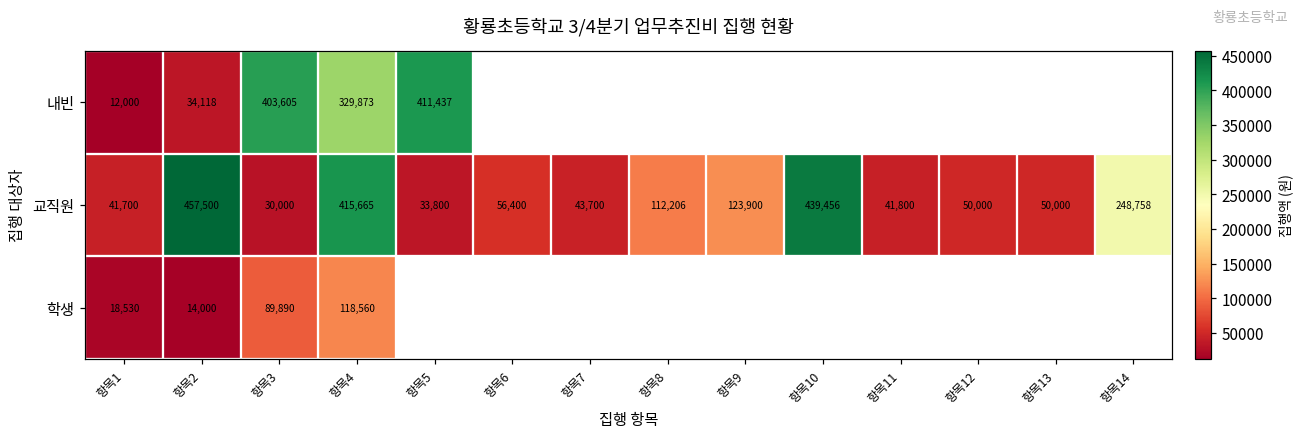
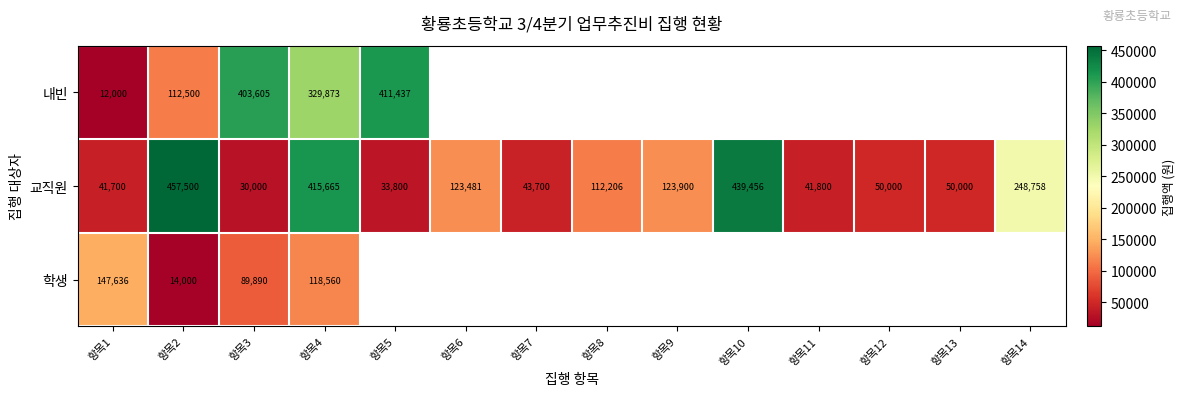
내빈, 항목2: 34,118 -> 112,500
교직원, 항목6: 56,400 -> 123,481
학생, 항목1: 18,530 -> 147,636
